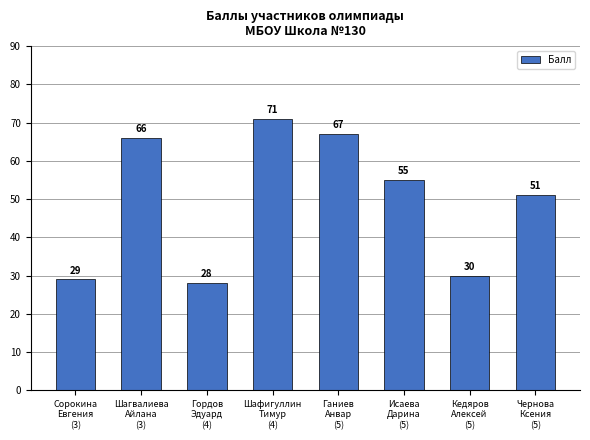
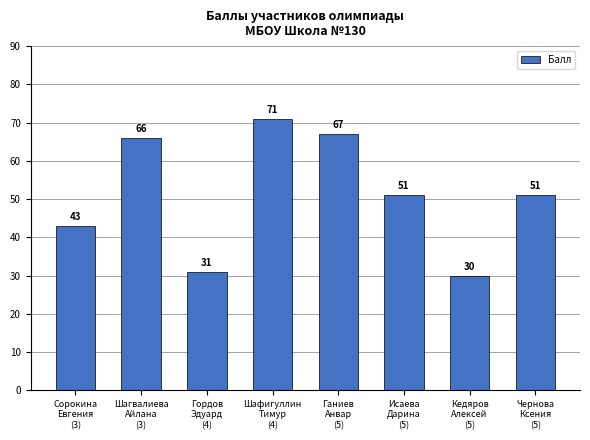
Сорокина Евгения (3): 29 -> 43
Гордов Эдуард (4): 28 -> 31
Исаева Дарина (5): 55 -> 51
